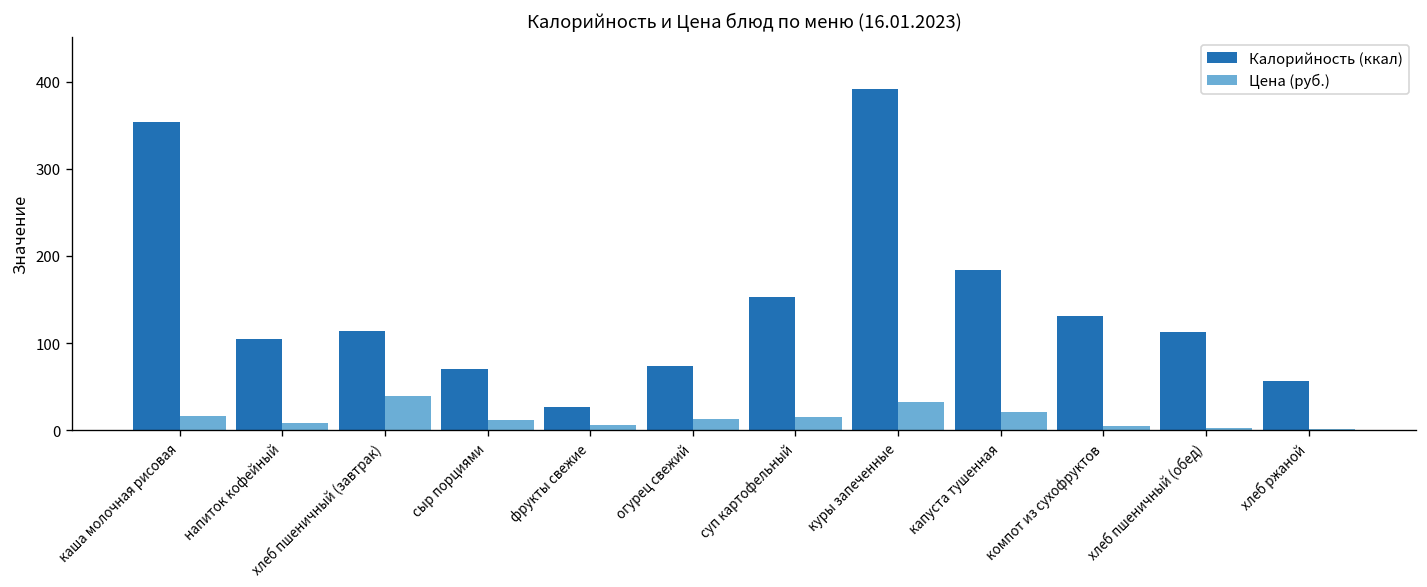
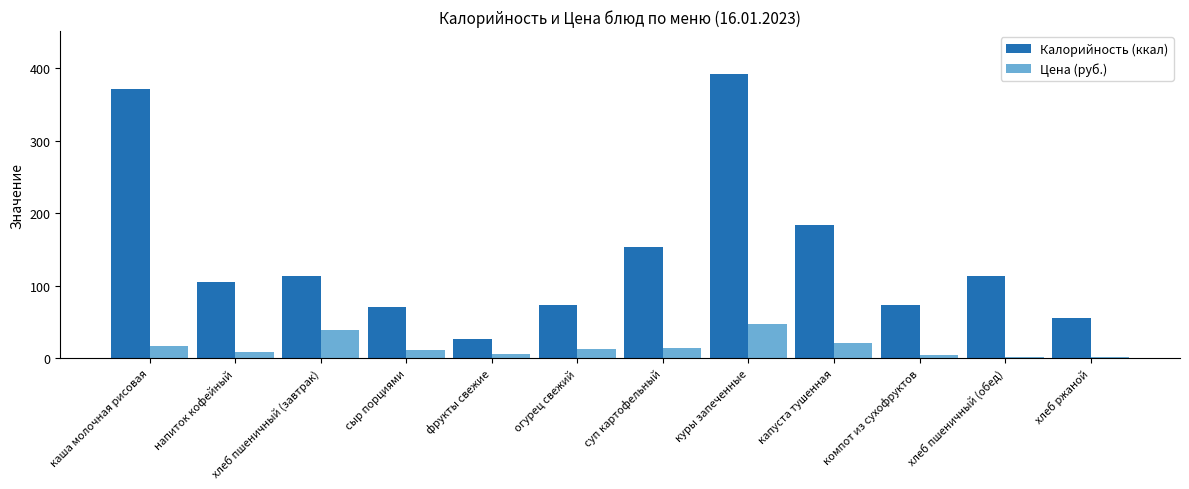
Калорийность (ккал), каша молочная рисовая: 350 -> 370
Цена (руб.), куры запеченные: 30 -> 50
Калорийность (ккал), компот из сухофруктов: 130 -> 70
